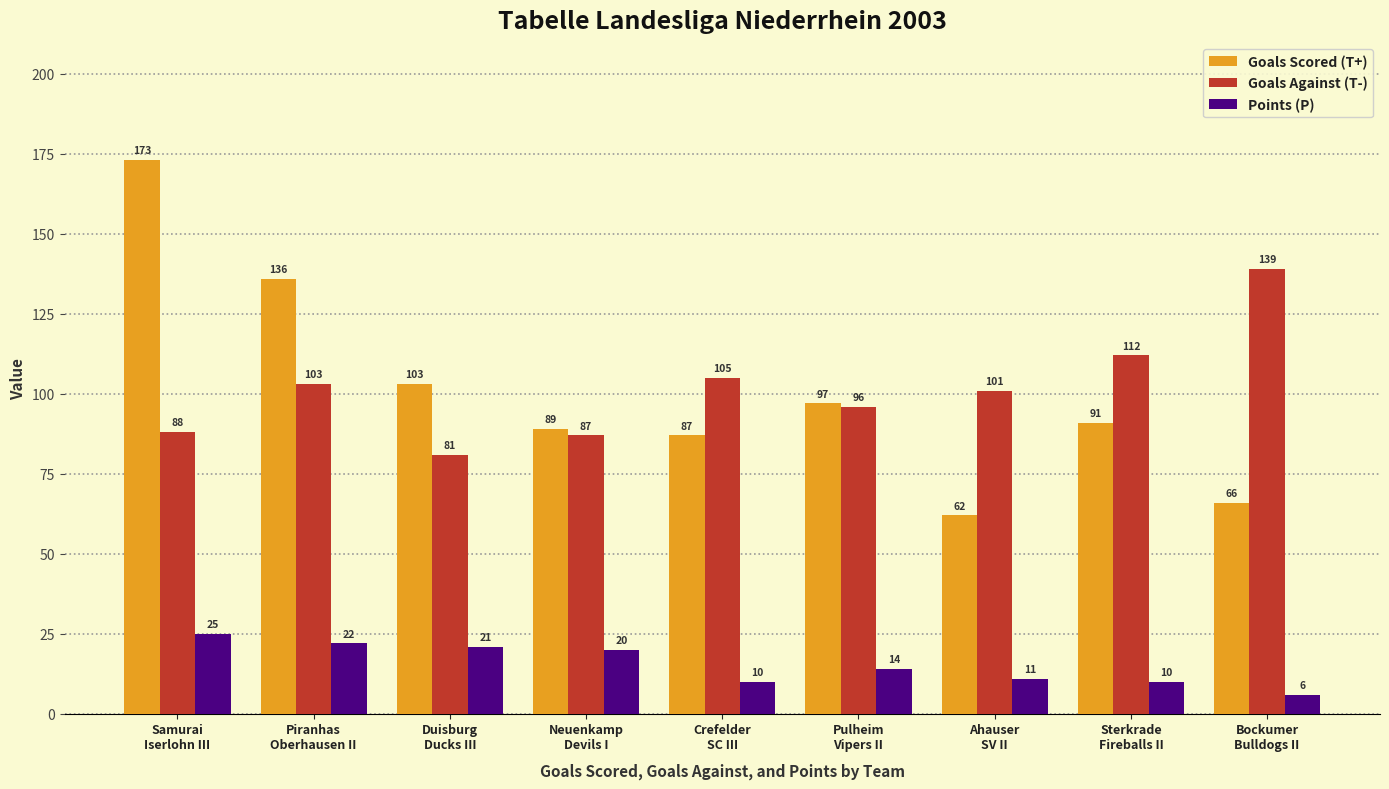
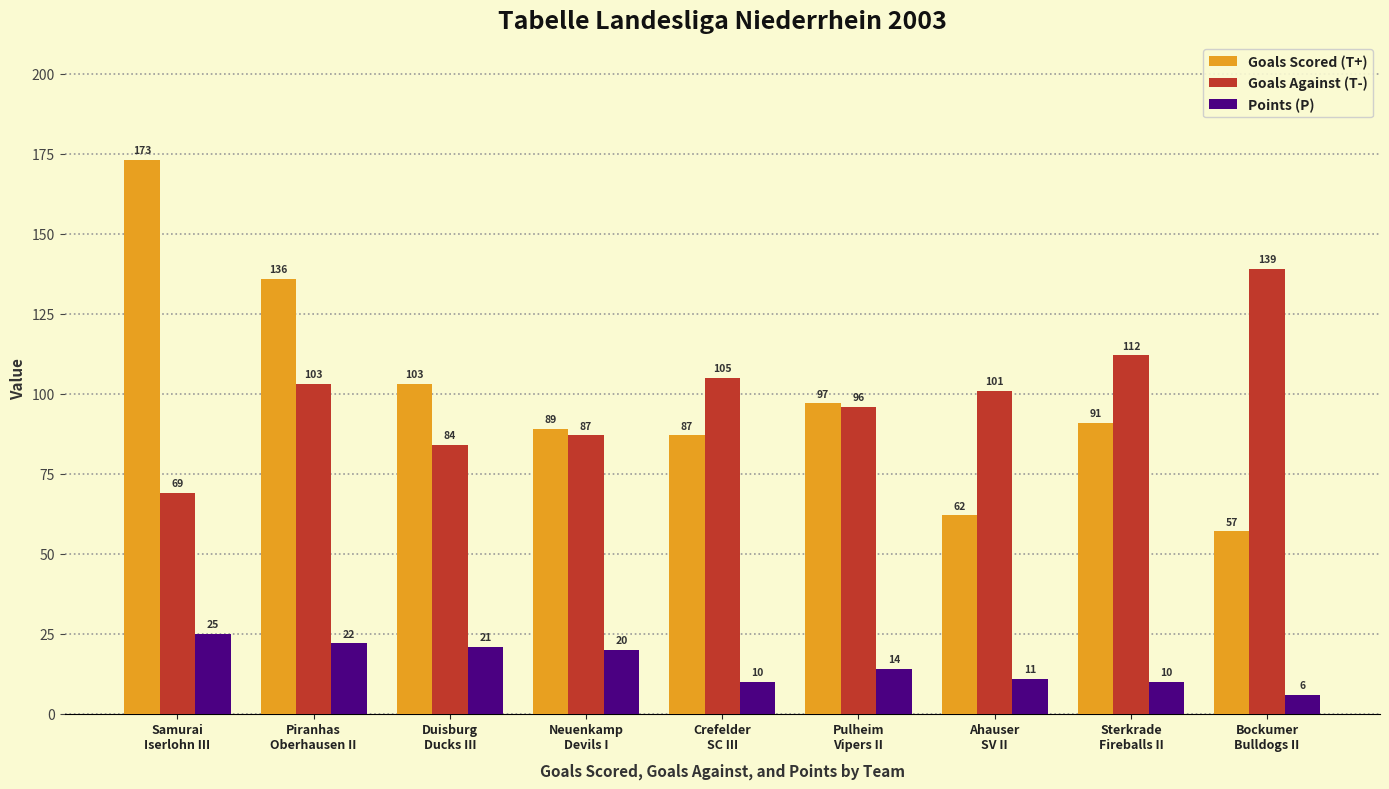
Goals Against (T-), Samurai Iserlohn III: 88 -> 69
Goals Against (T-), Duisburg Ducks III: 81 -> 84
Goals Scored (T+), Bockumer Bulldogs II: 66 -> 57
